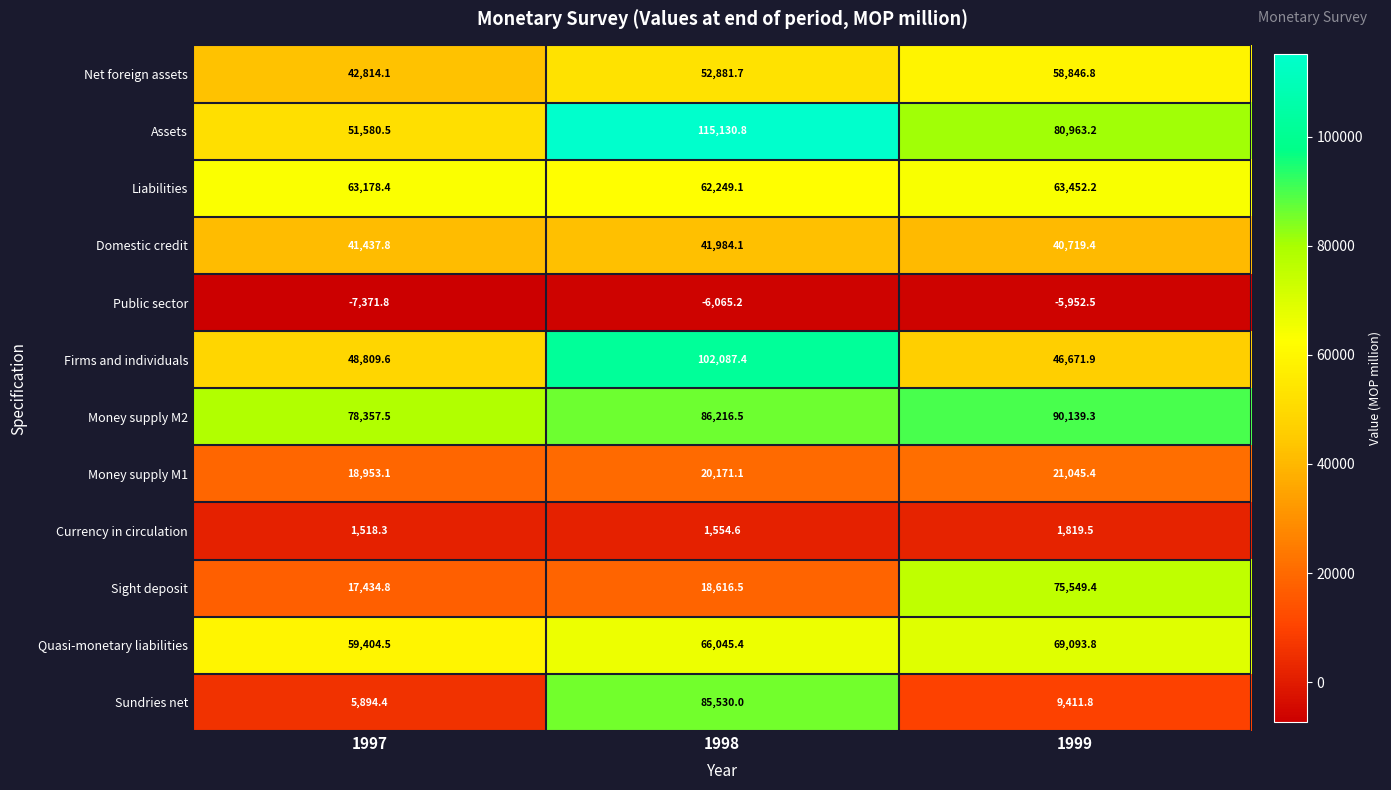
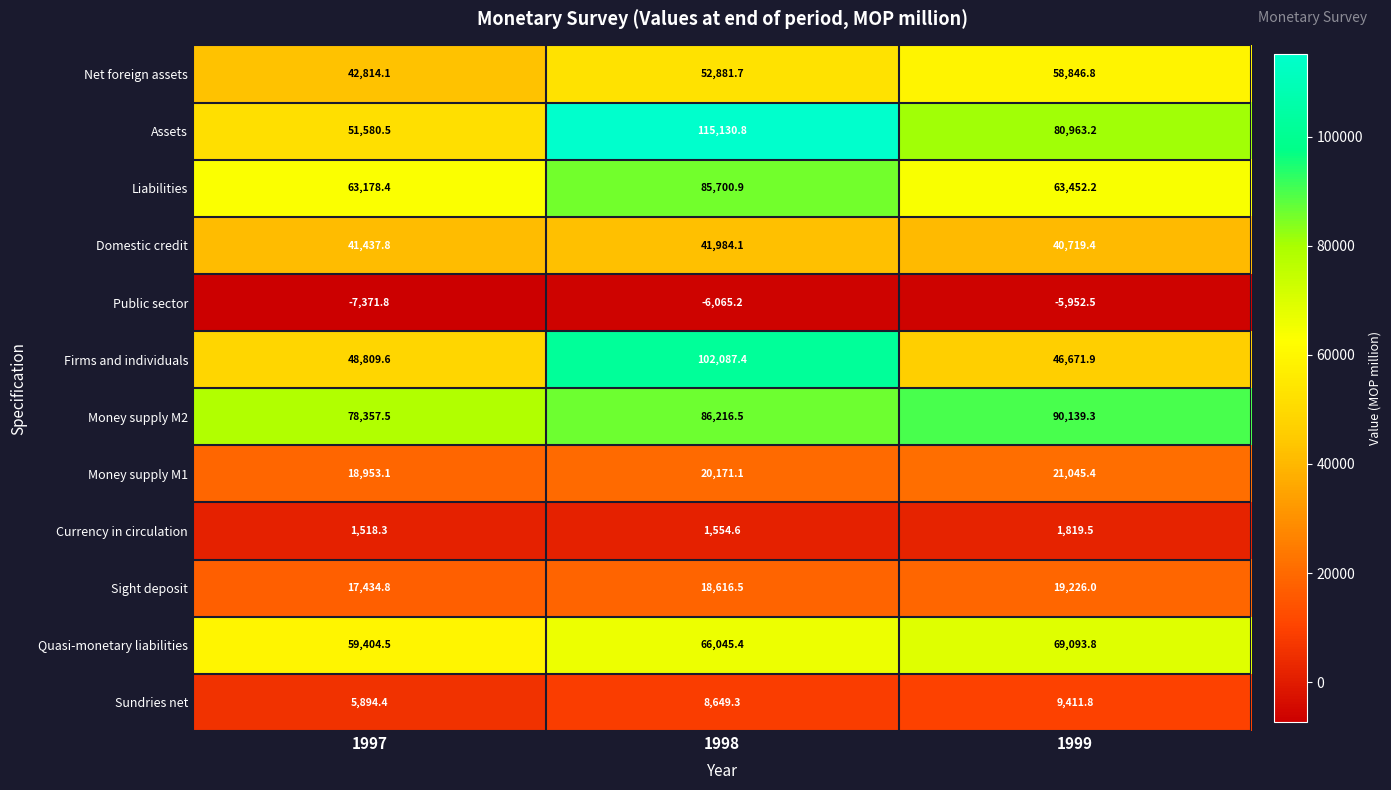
Liabilities, 1998: 62,249.1 -> 85,700.9
Sight deposit, 1999: 75,549.4 -> 19,226.0
Sundries net, 1998: 85,530.0 -> 8,649.3
